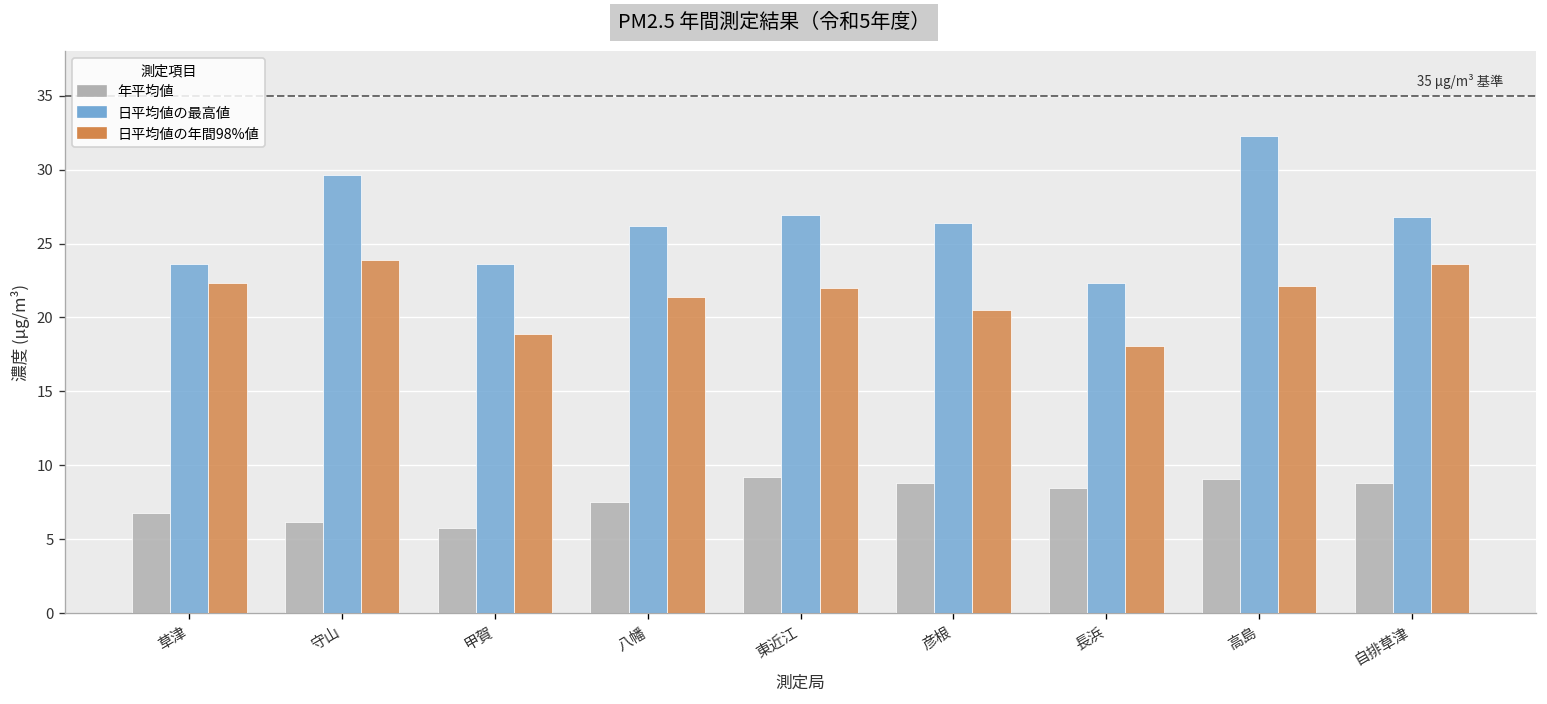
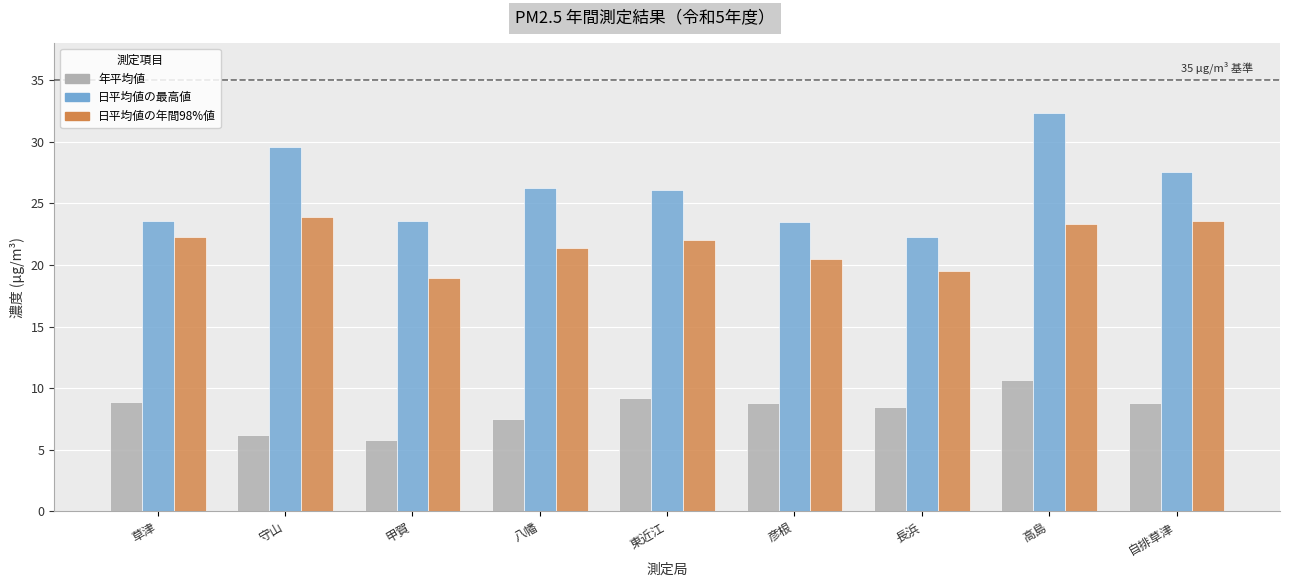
年平均値, 草津: 6.8 -> 8.9
日平均値の最高値, 東近江: 26.9 -> 26.1
日平均値の最高値, 彦根: 26.4 -> 23.5
日平均値の年間98%値, 長浜: 18.1 -> 19.5
年平均値, 高島: 9.1 -> 10.7
日平均値の年間98%値, 高島: 22.1 -> 23.3
日平均値の最高値, 自排草津: 26.8 -> 27.5
